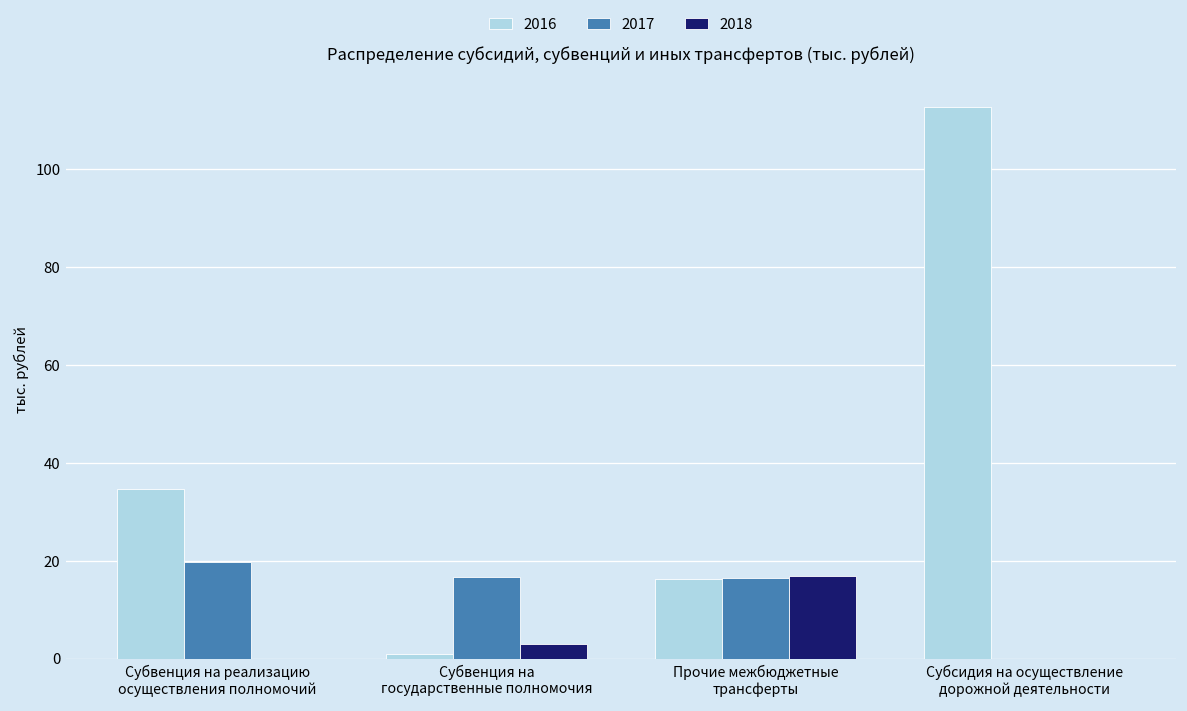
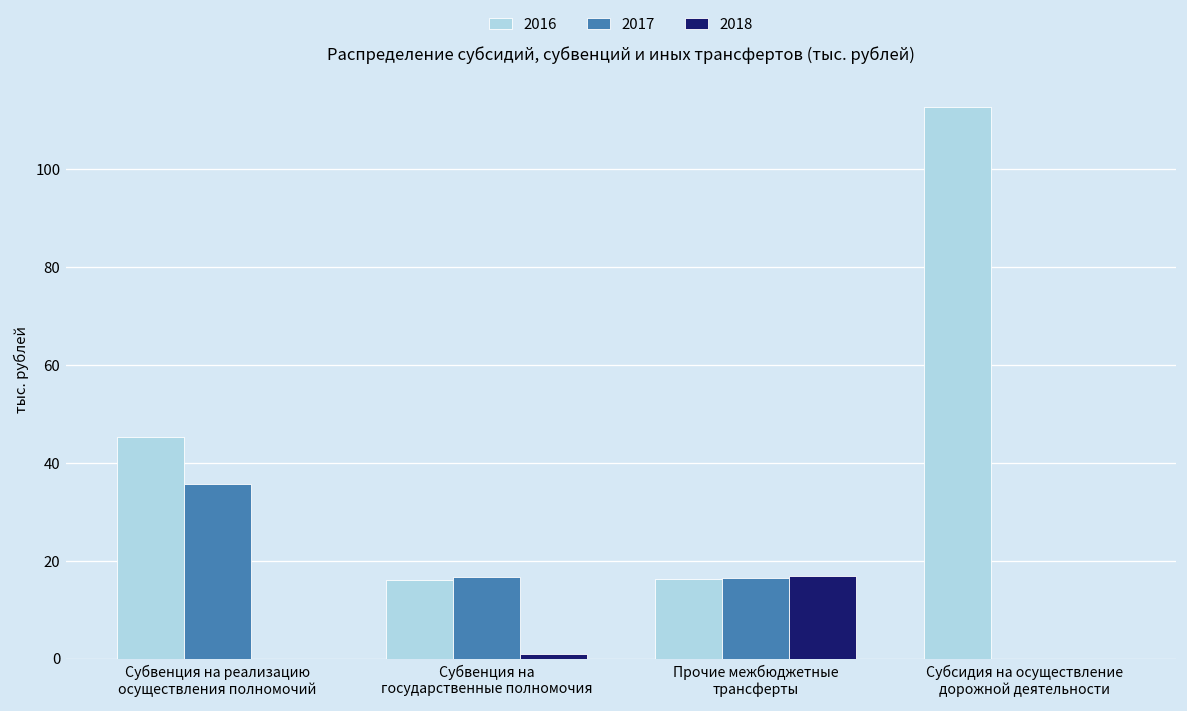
2016, Субвенция на реализацию осуществления полномочий: 35 -> 45
2017, Субвенция на реализацию осуществления полномочий: 20 -> 36
2016, Субвенция на государственные полномочия: 1 -> 16
2018, Субвенция на государственные полномочия: 3 -> 1
